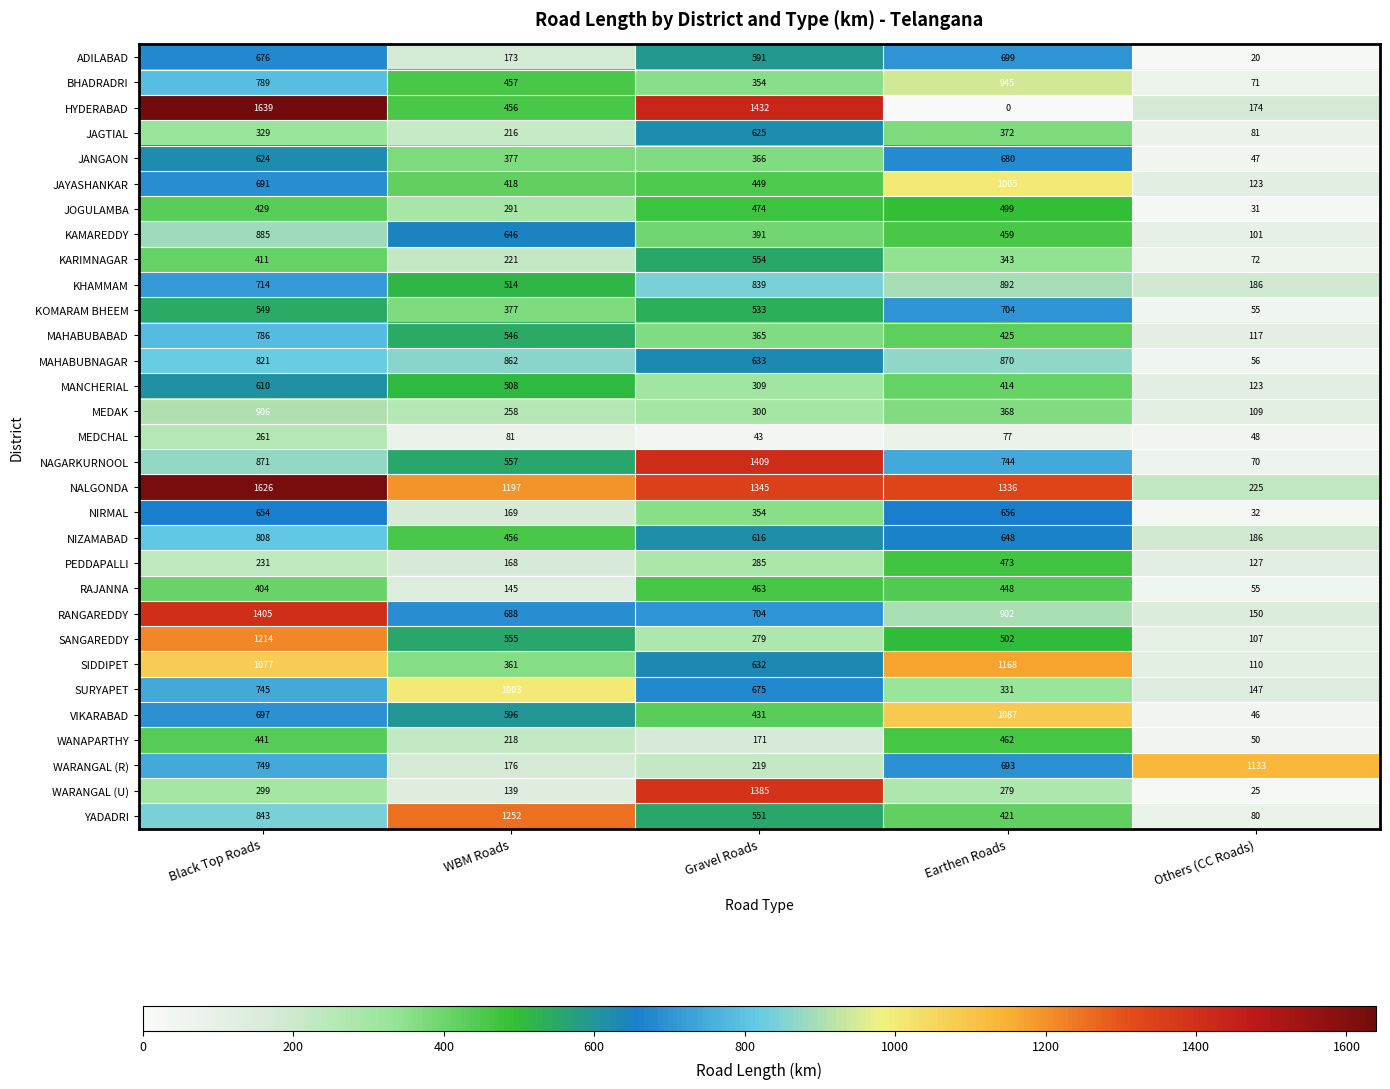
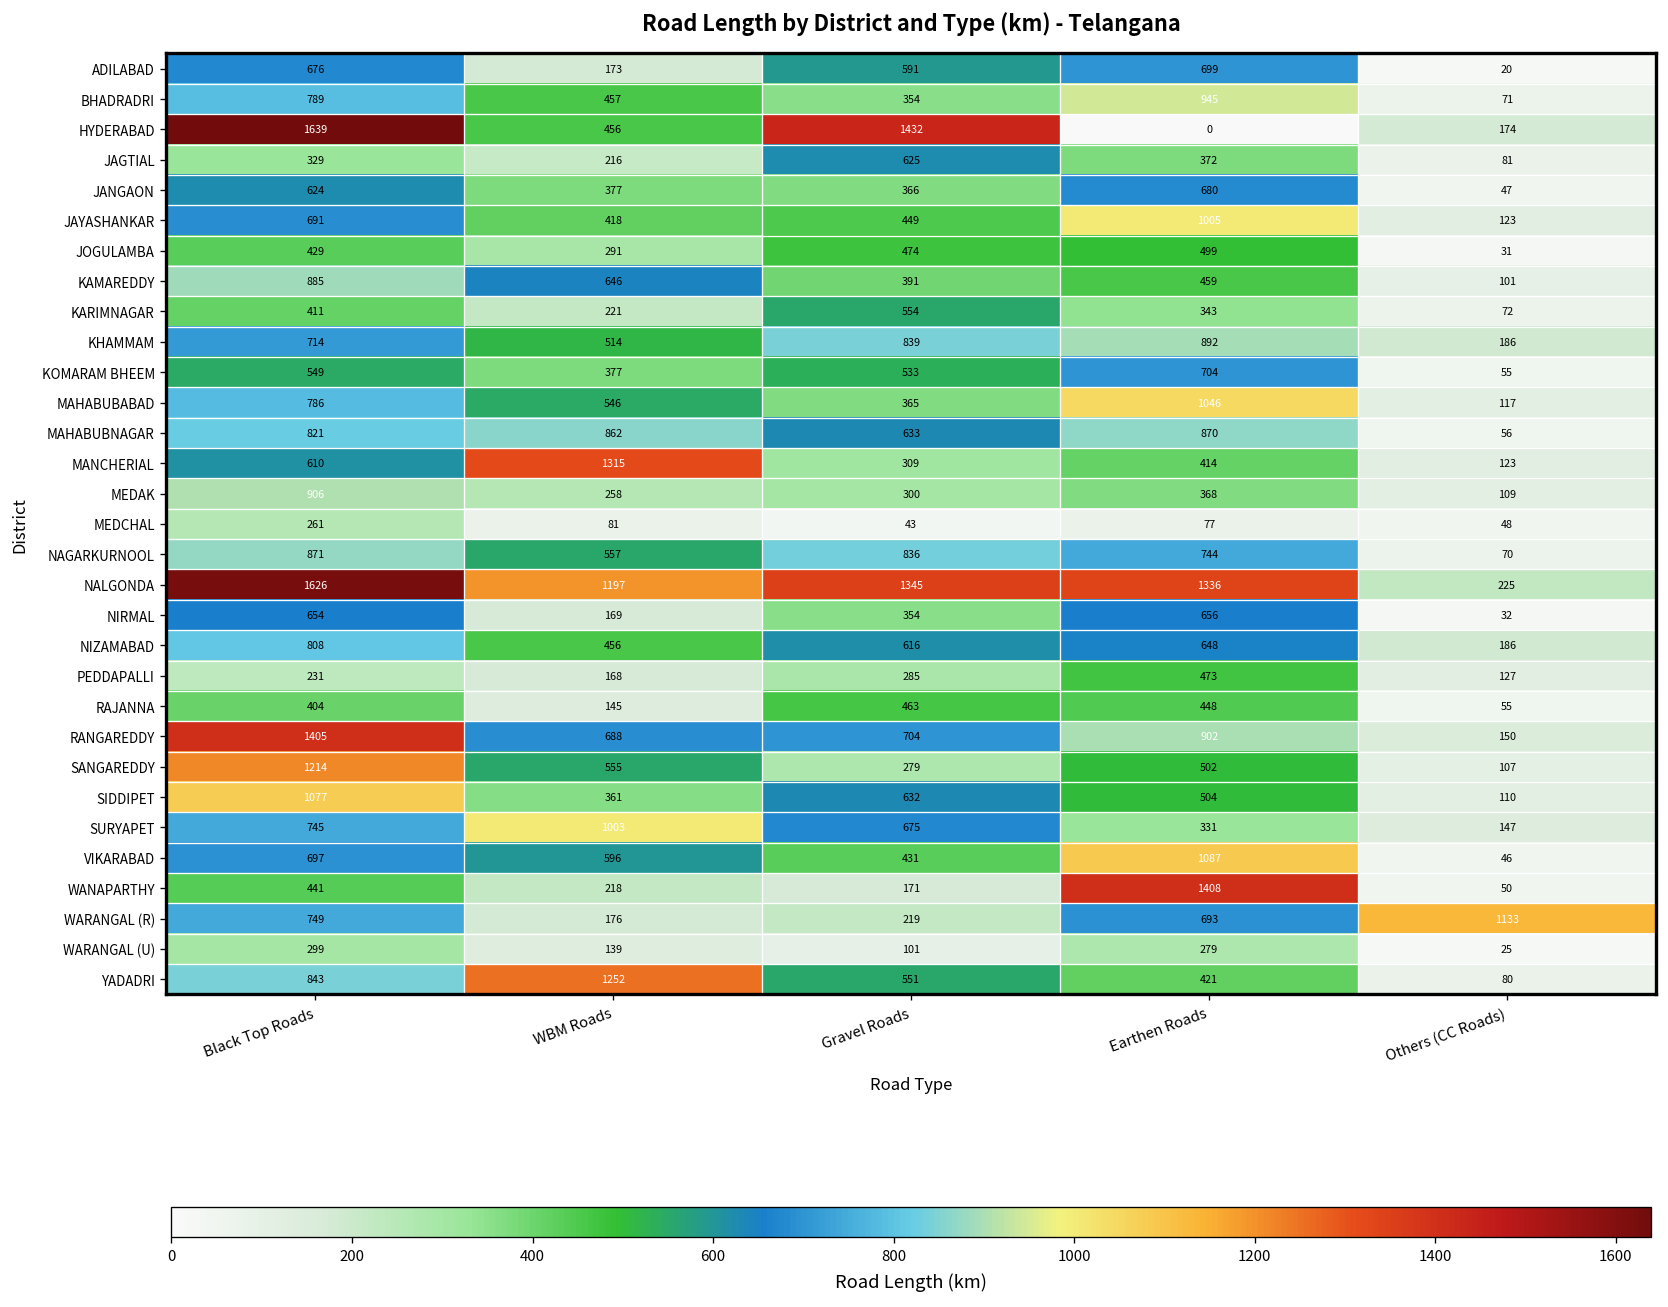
MAHABUBABAD, Earthen Roads: 425 -> 1046
MANCHERIAL, WBM Roads: 508 -> 1315
NAGARKURNOOL, Gravel Roads: 1409 -> 836
SIDDIPET, Earthen Roads: 1168 -> 504
WANAPARTHY, Earthen Roads: 462 -> 1408
WARANGAL (U), Gravel Roads: 1385 -> 101
